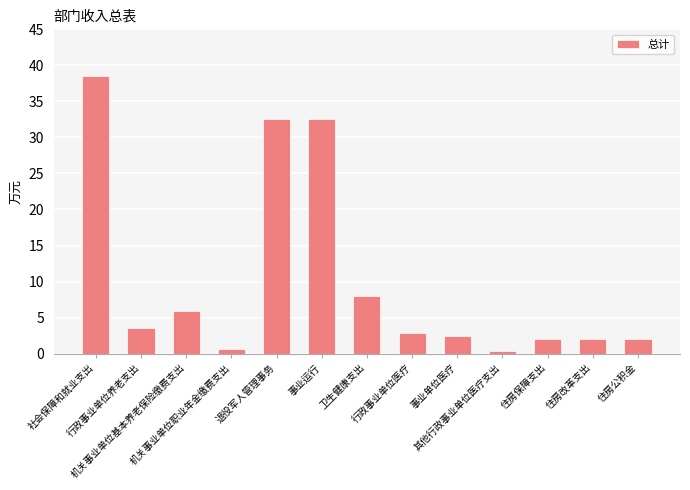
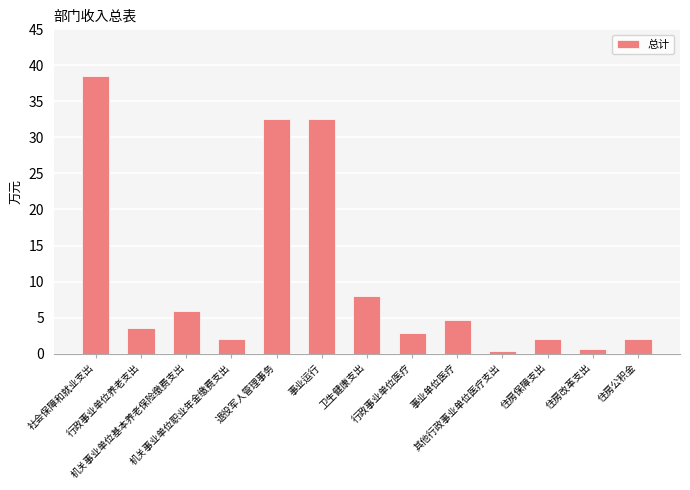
机关事业单位职业年金缴费支出: 1 -> 2
事业单位医疗: 2 -> 5
住房改革支出: 2 -> 1
